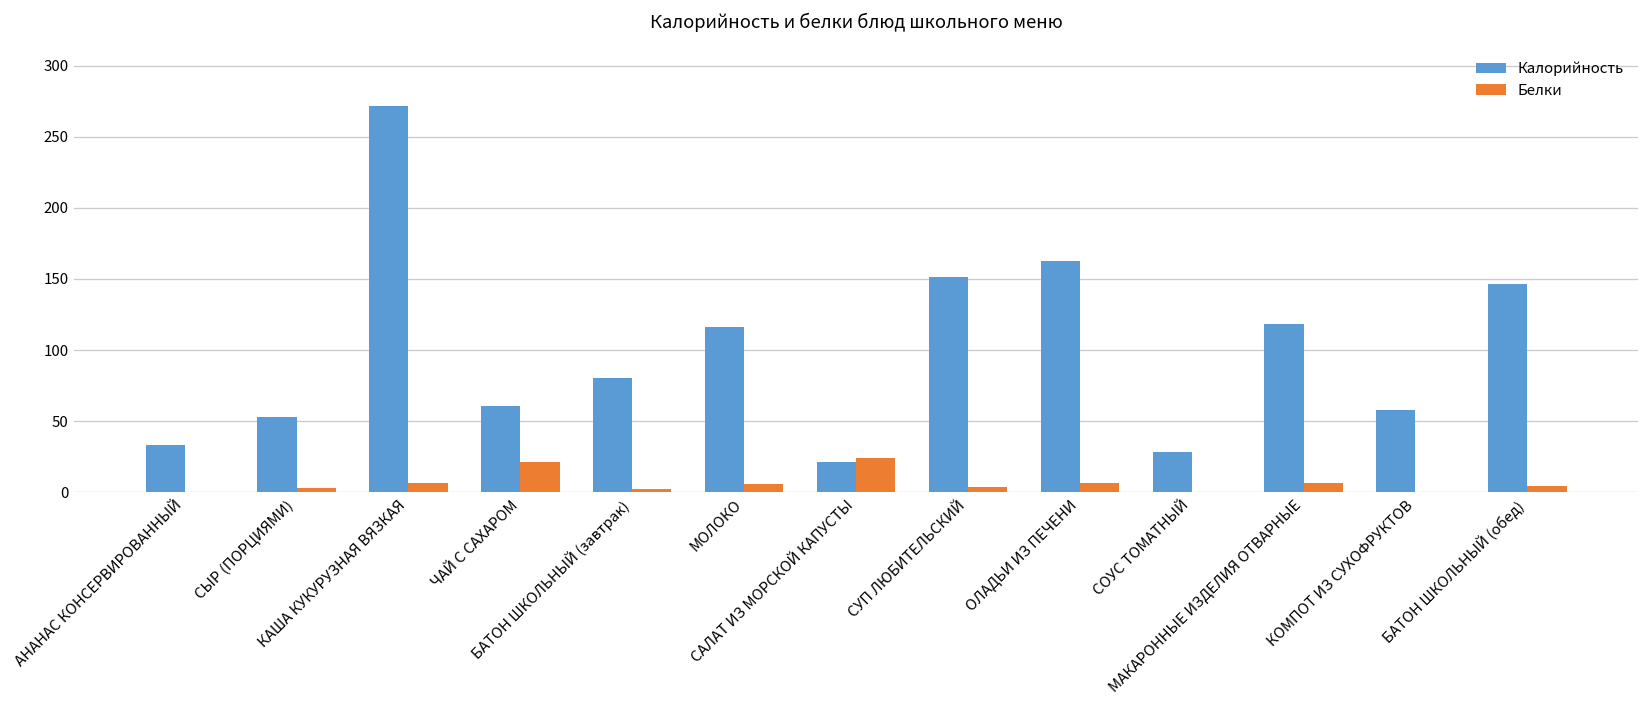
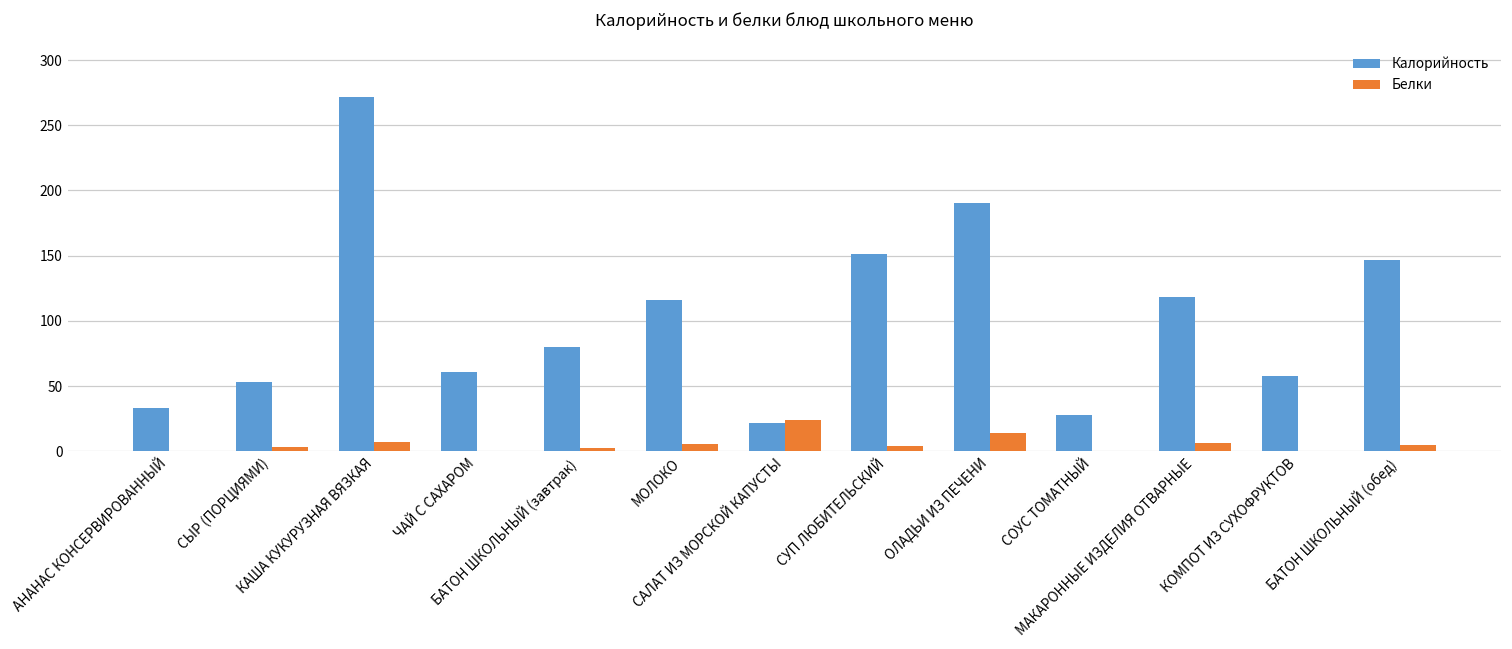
Белки, ЧАЙ С САХАРОМ: 22 -> 0
Калорийность, ОЛАДЬИ ИЗ ПЕЧЕНИ: 163 -> 190
Белки, ОЛАДЬИ ИЗ ПЕЧЕНИ: 7 -> 14
